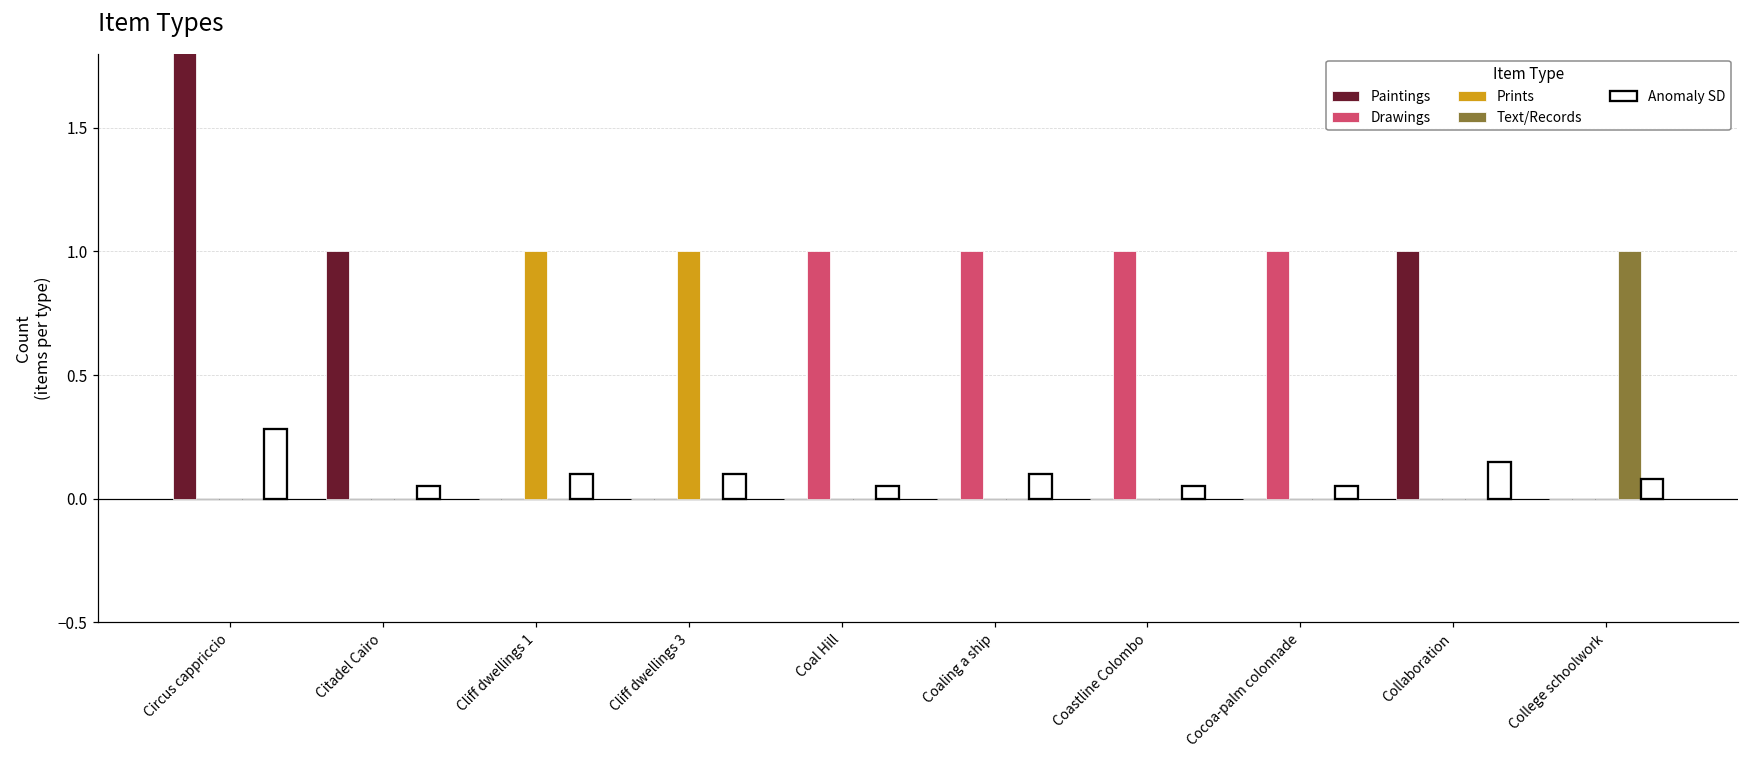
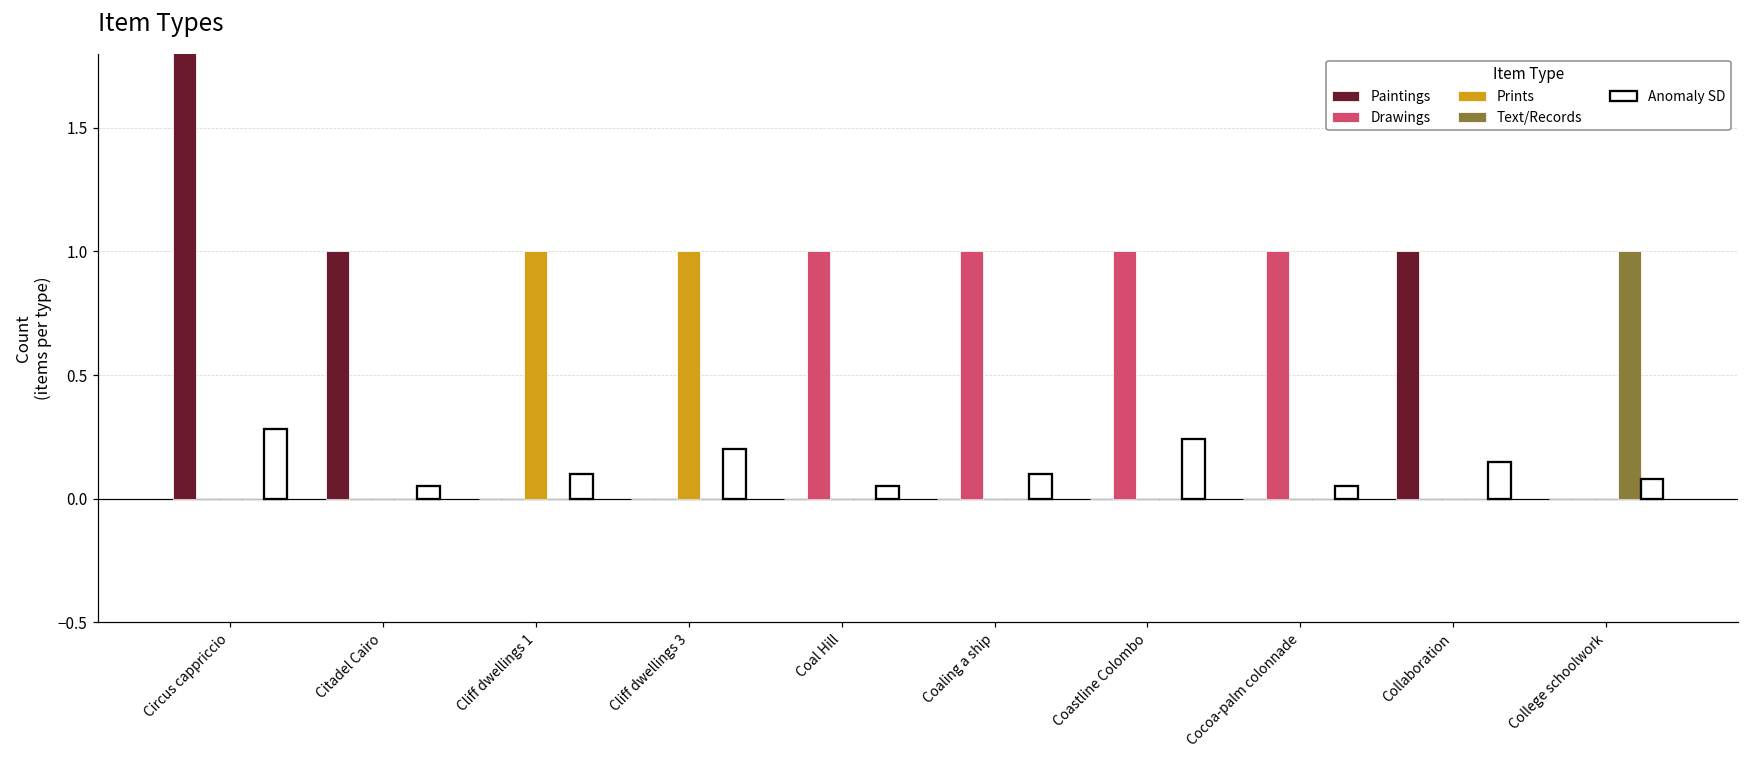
Anomaly SD, Cliff dwellings 3: 0.1 -> 0.2
Anomaly SD, Coastline Colombo: 0.05 -> 0.24
